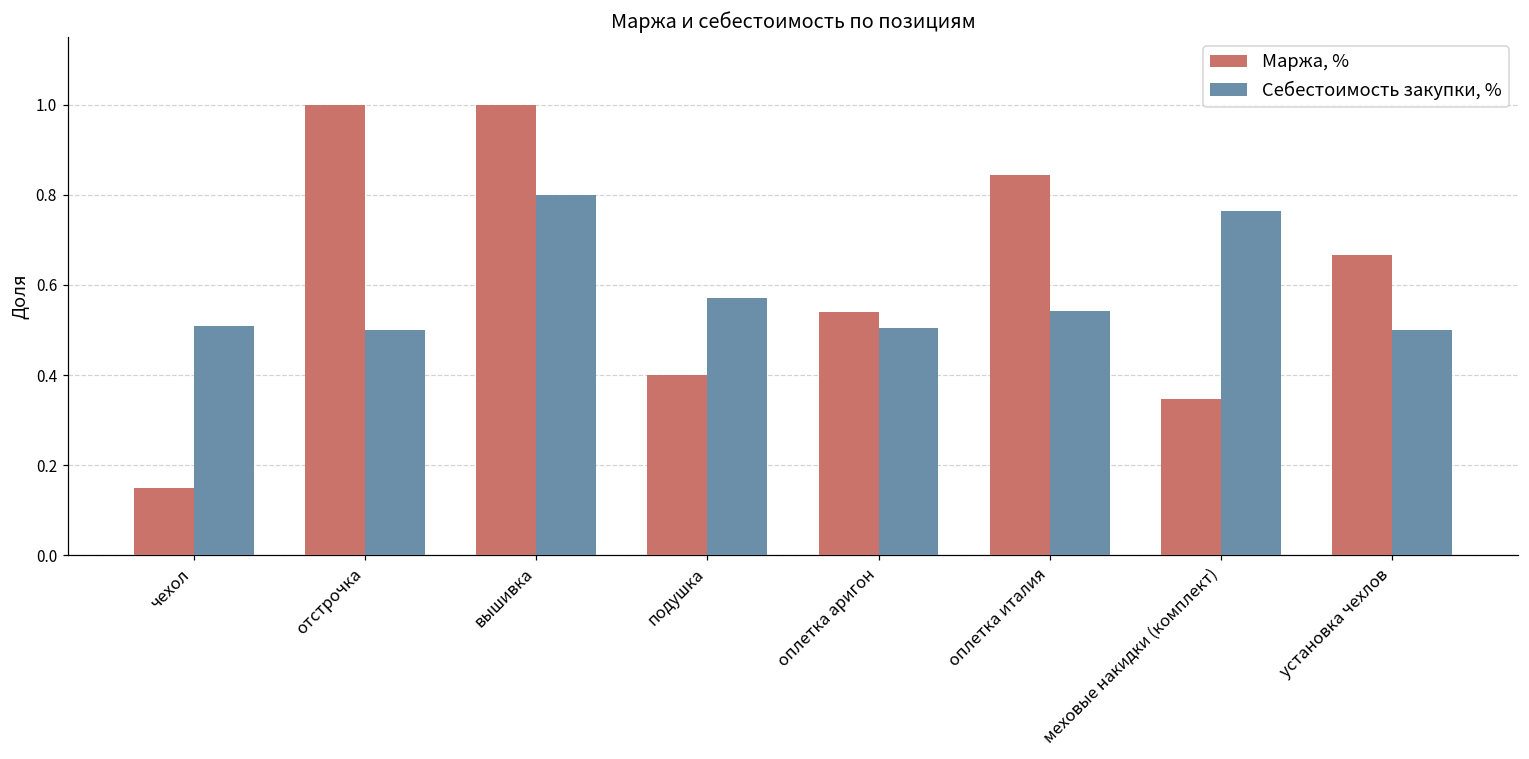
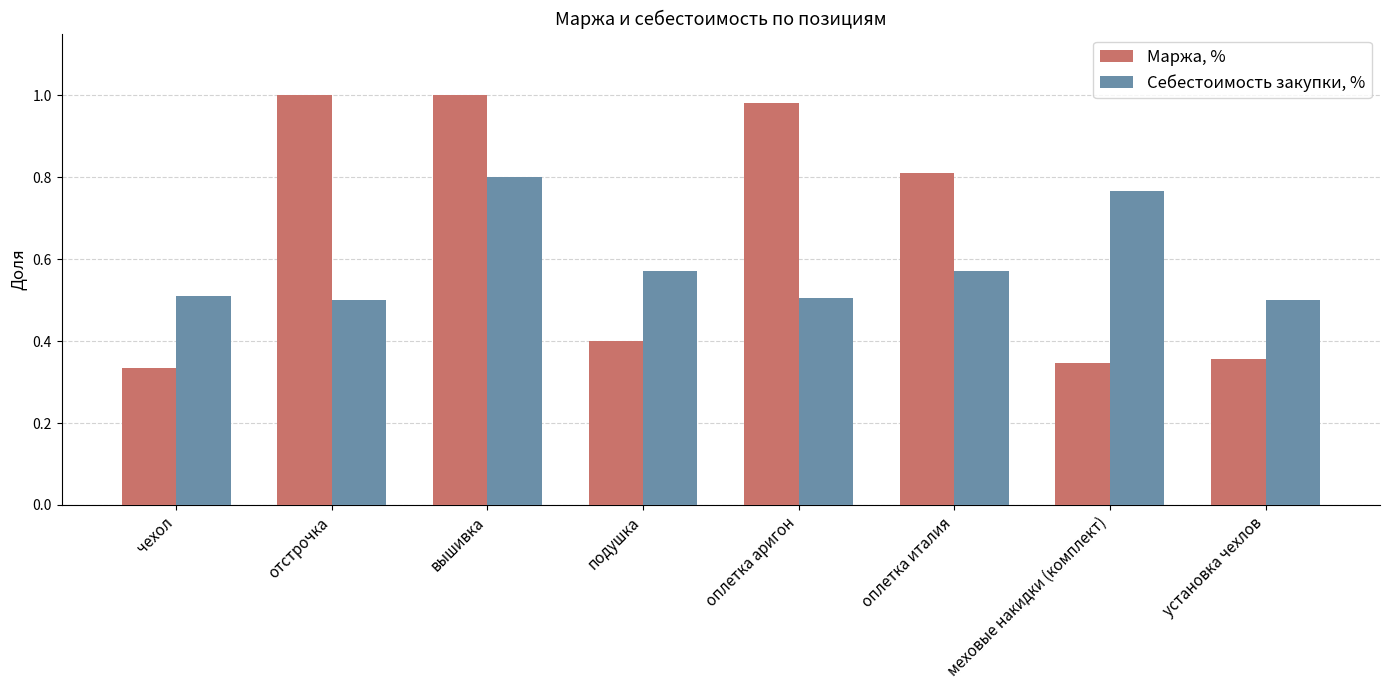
Маржа, %, чехол: 0.15 -> 0.33
Маржа, %, оплетка аригон: 0.54 -> 0.98
Маржа, %, оплетка италия: 0.84 -> 0.81
Себестоимость закупки, %, оплетка италия: 0.54 -> 0.57
Маржа, %, установка чехлов: 0.67 -> 0.36
